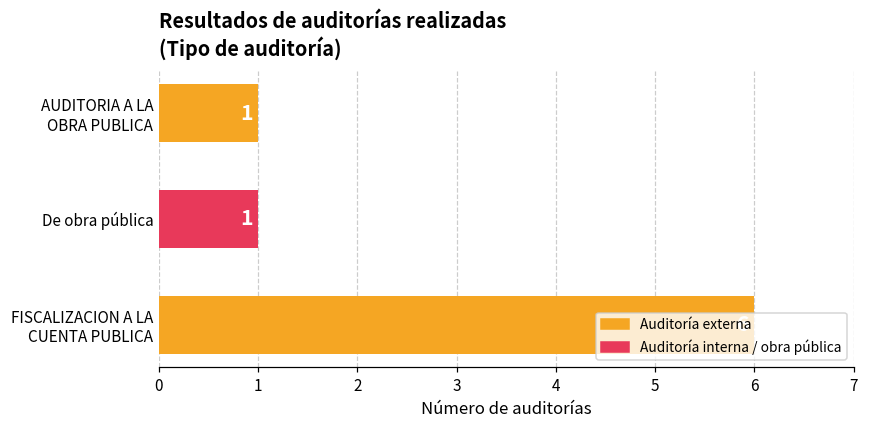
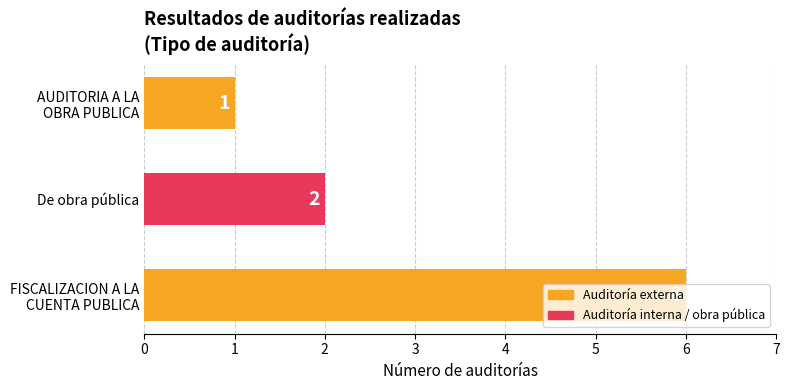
De obra pública: 1 -> 2
